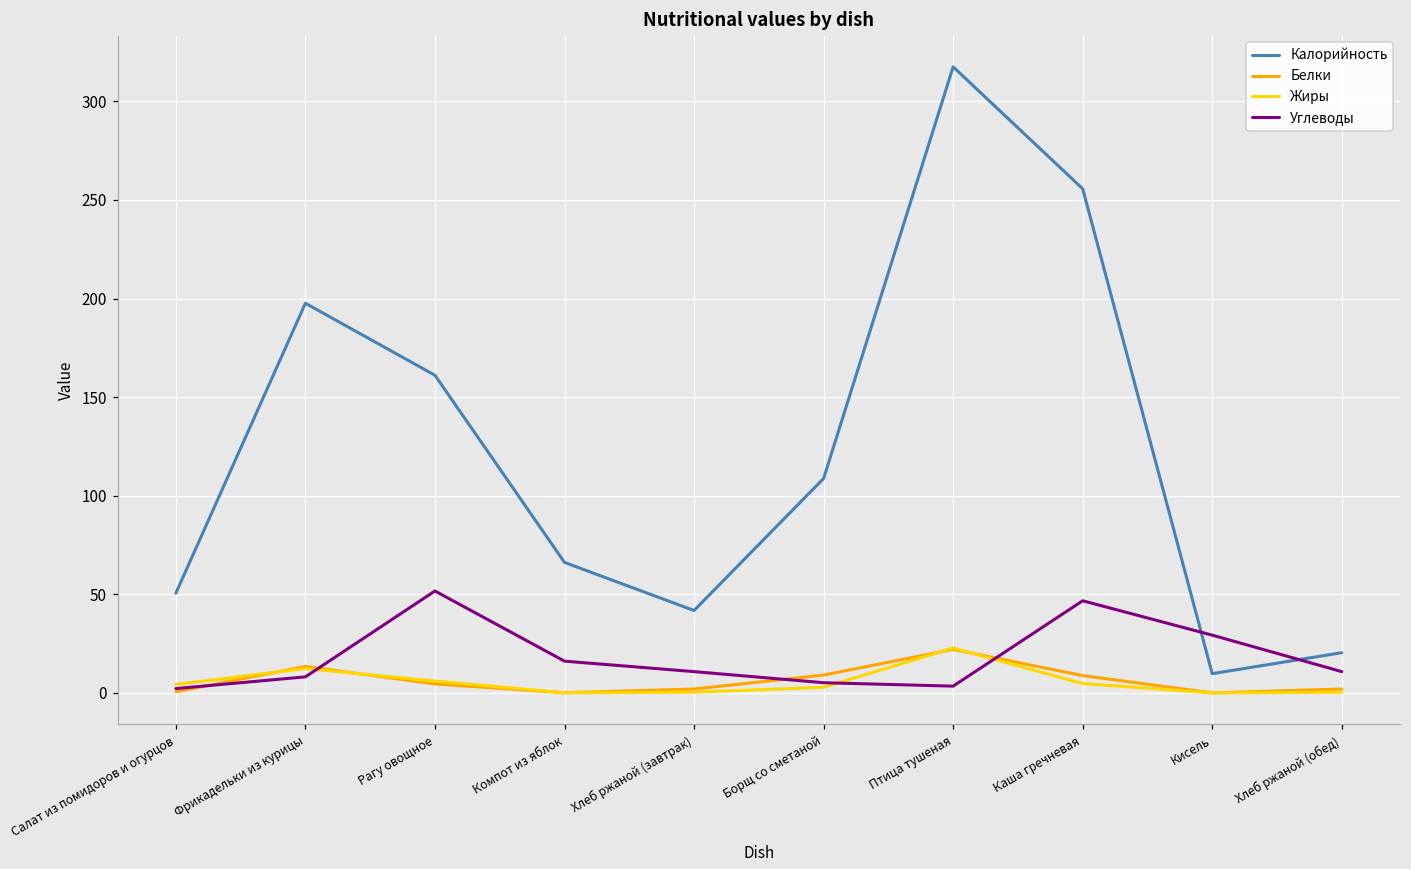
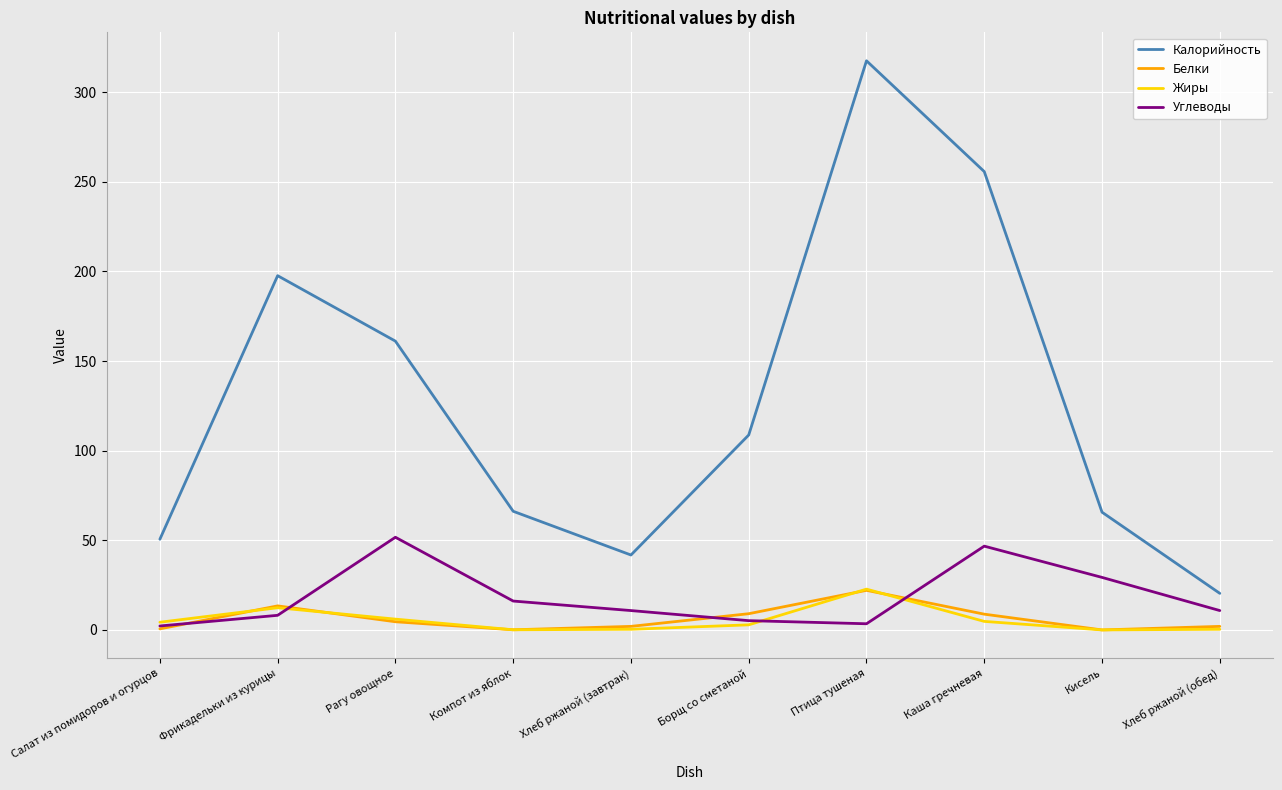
Калорийность, Кисель: 10 -> 66
